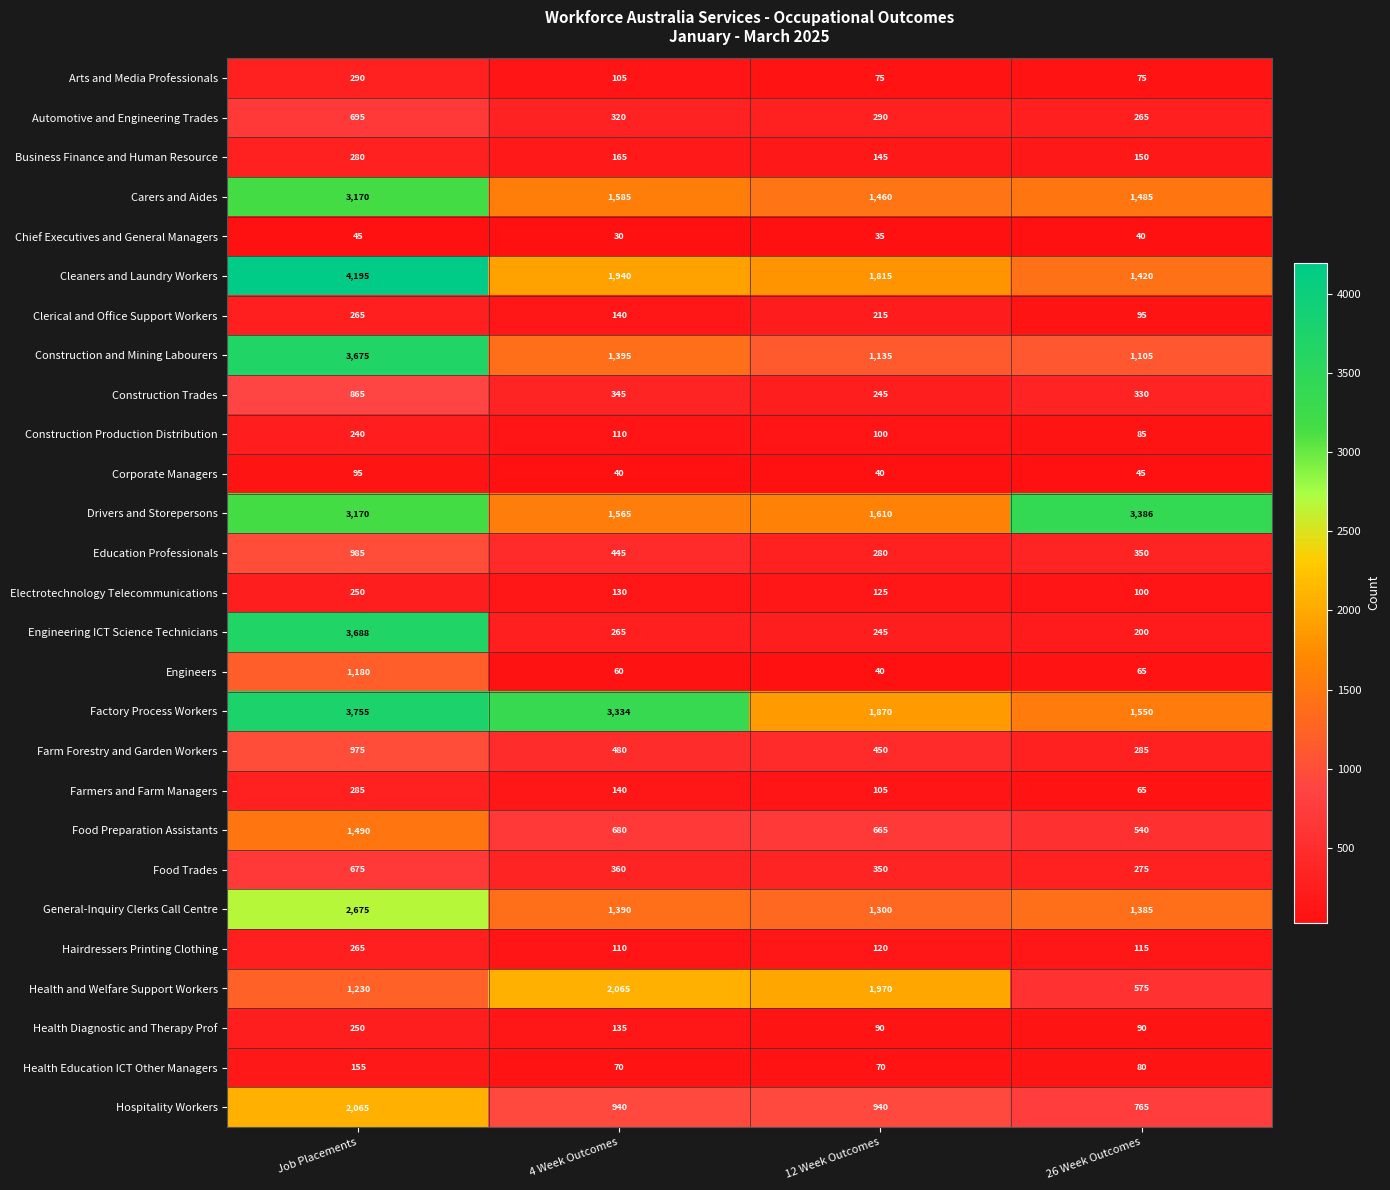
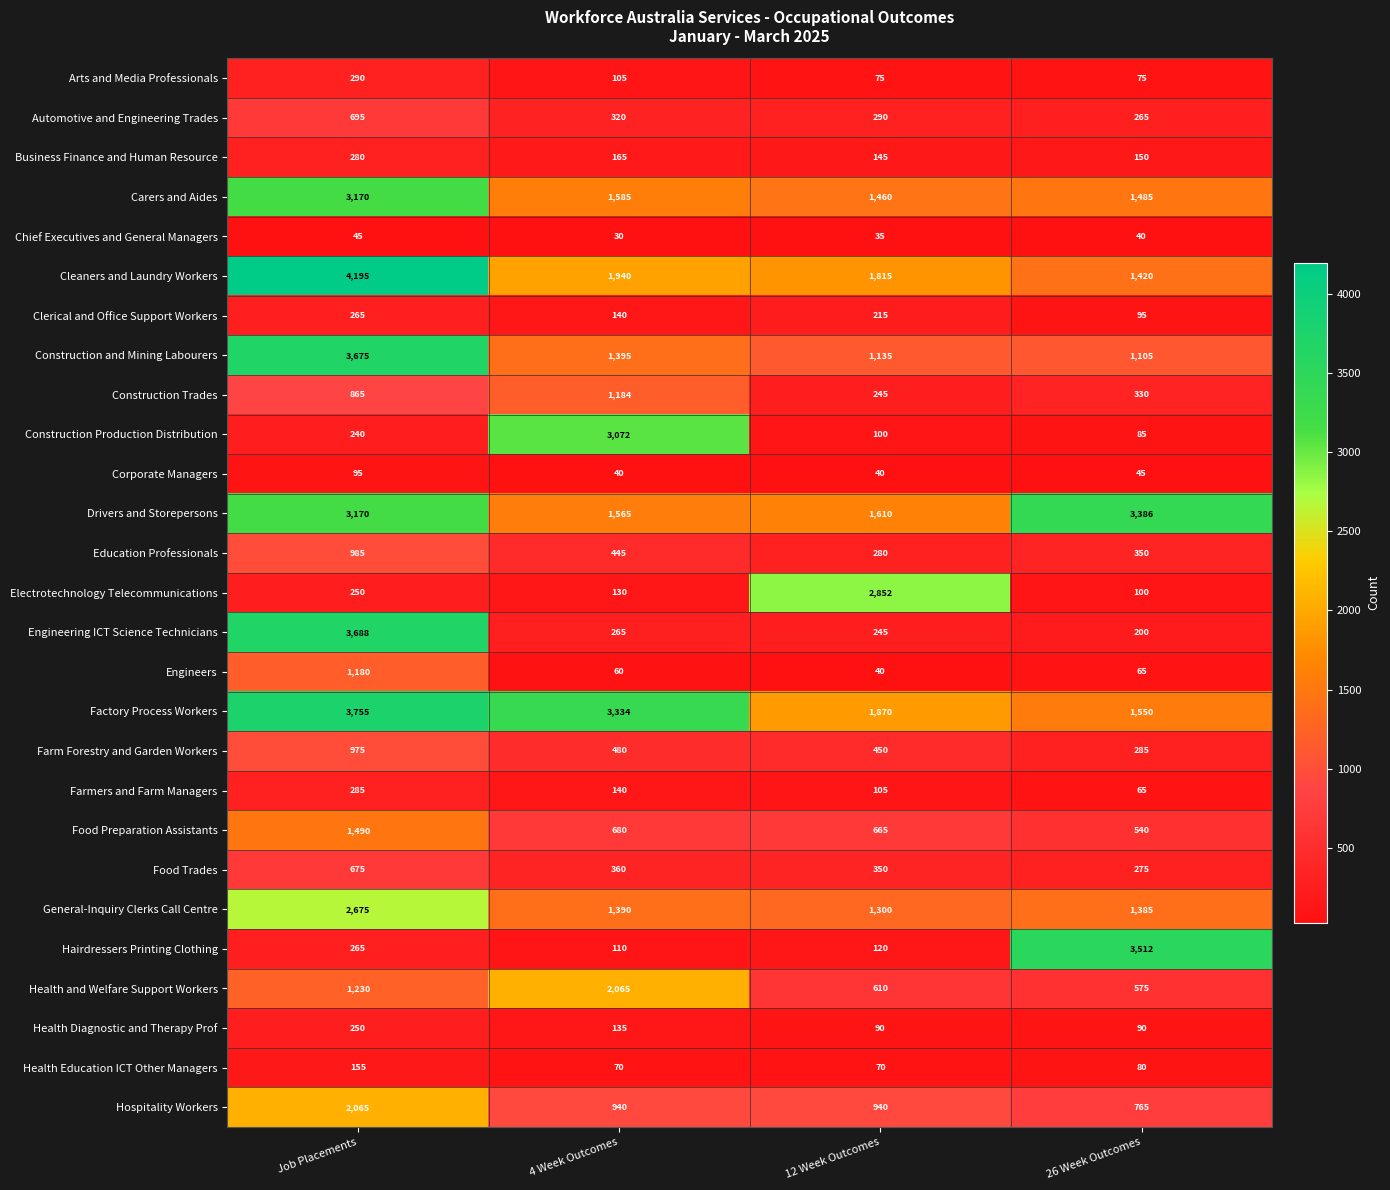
Construction Trades, 4 Week Outcomes: 345 -> 1,184
Construction Production Distribution, 4 Week Outcomes: 110 -> 3,072
Electrotechnology Telecommunications, 12 Week Outcomes: 125 -> 2,852
Hairdressers Printing Clothing, 26 Week Outcomes: 115 -> 3,512
Health and Welfare Support Workers, 12 Week Outcomes: 1,970 -> 610
